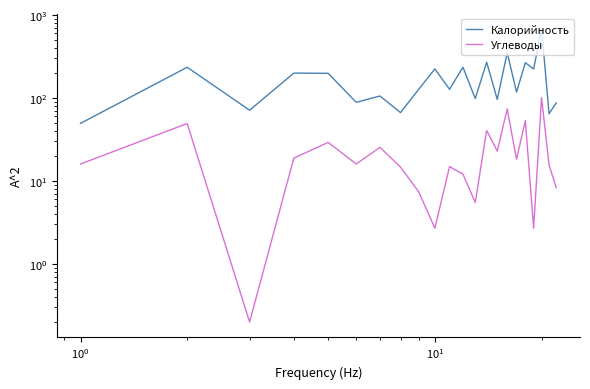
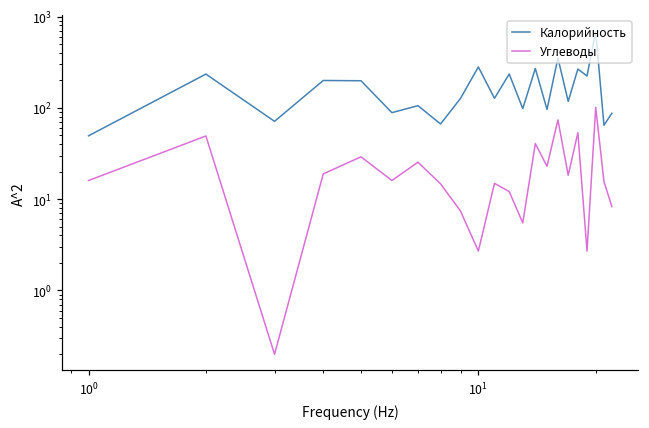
Калорийность, 10^1: 220 -> 280
